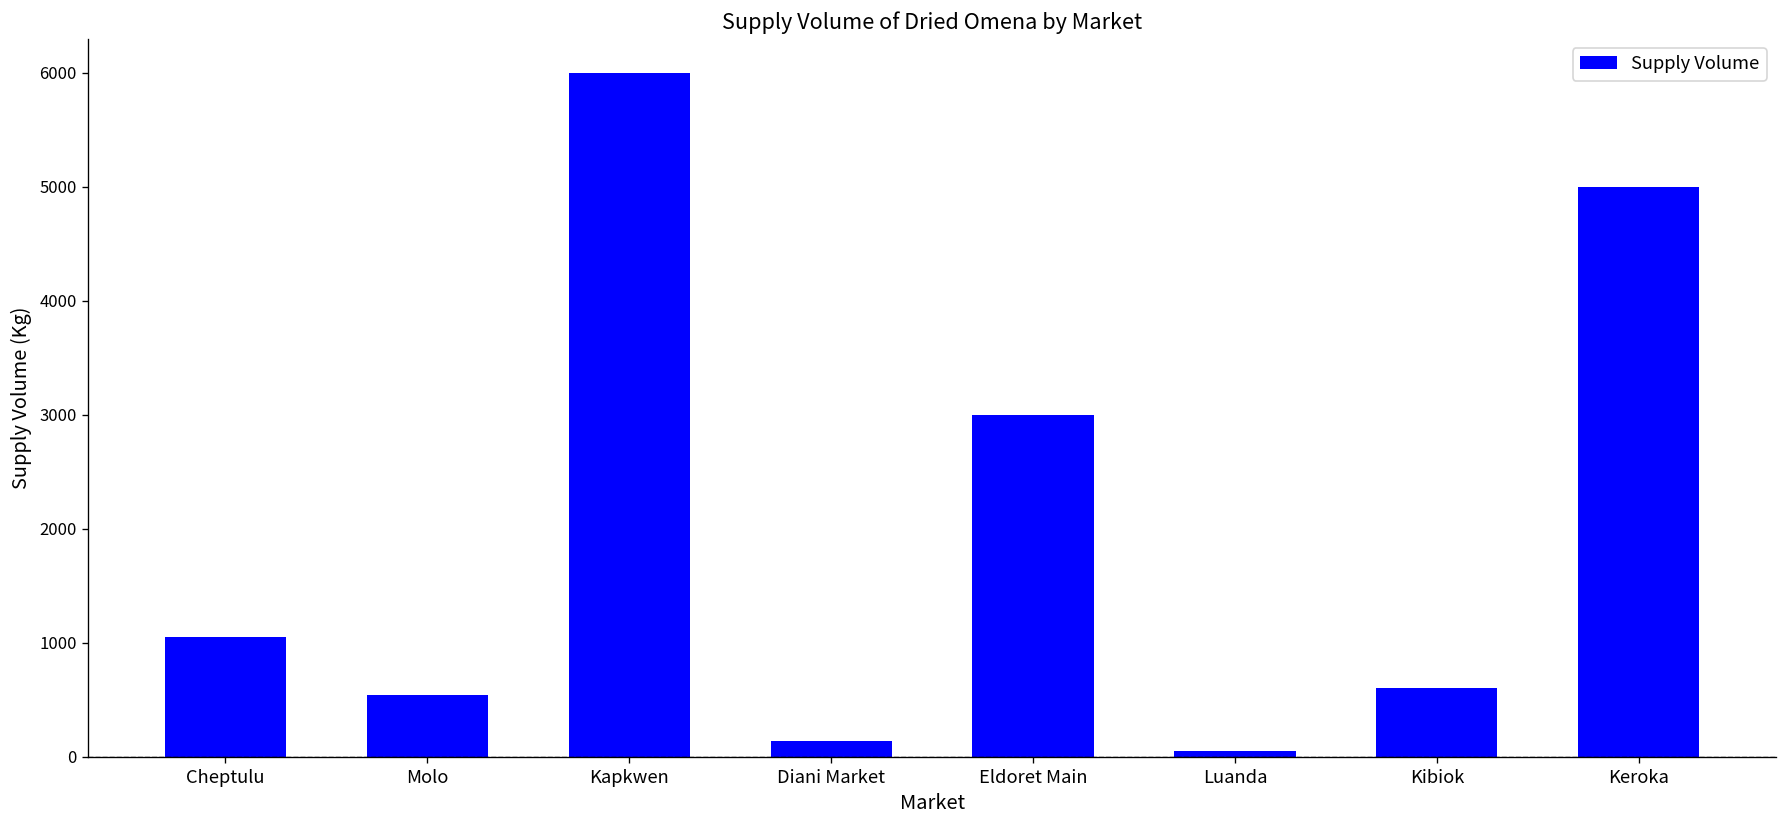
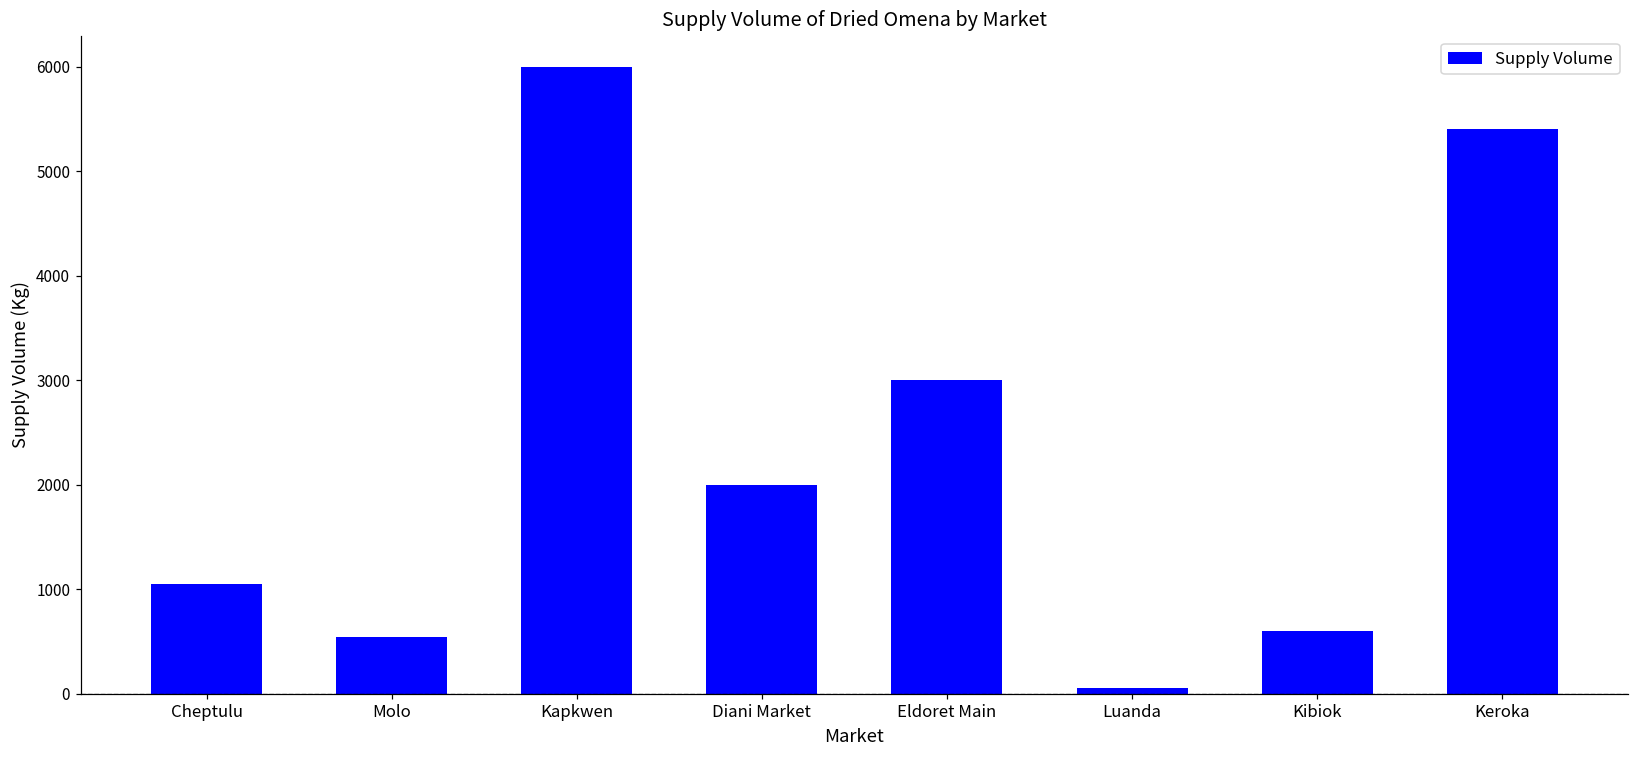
Diani Market: 100 -> 2000
Keroka: 5000 -> 5400
